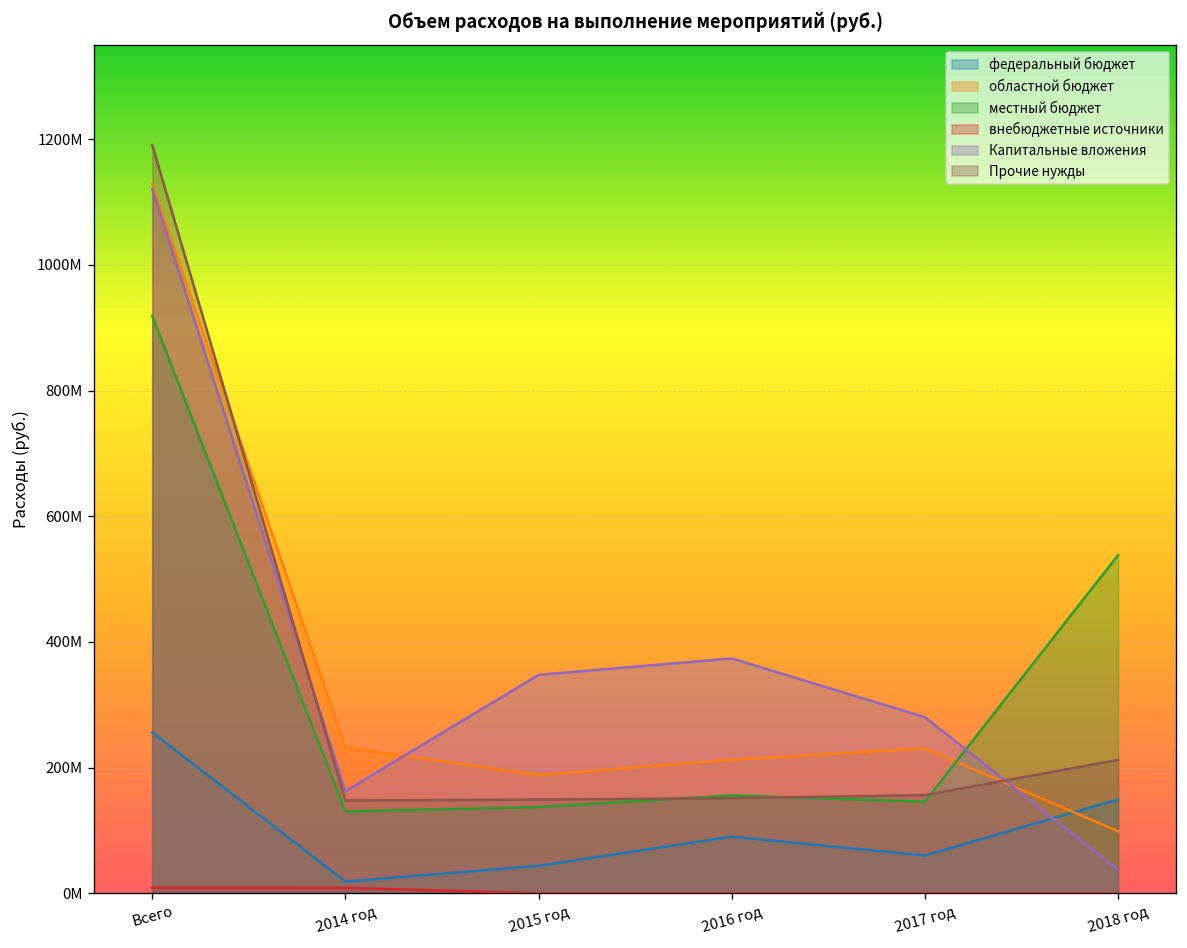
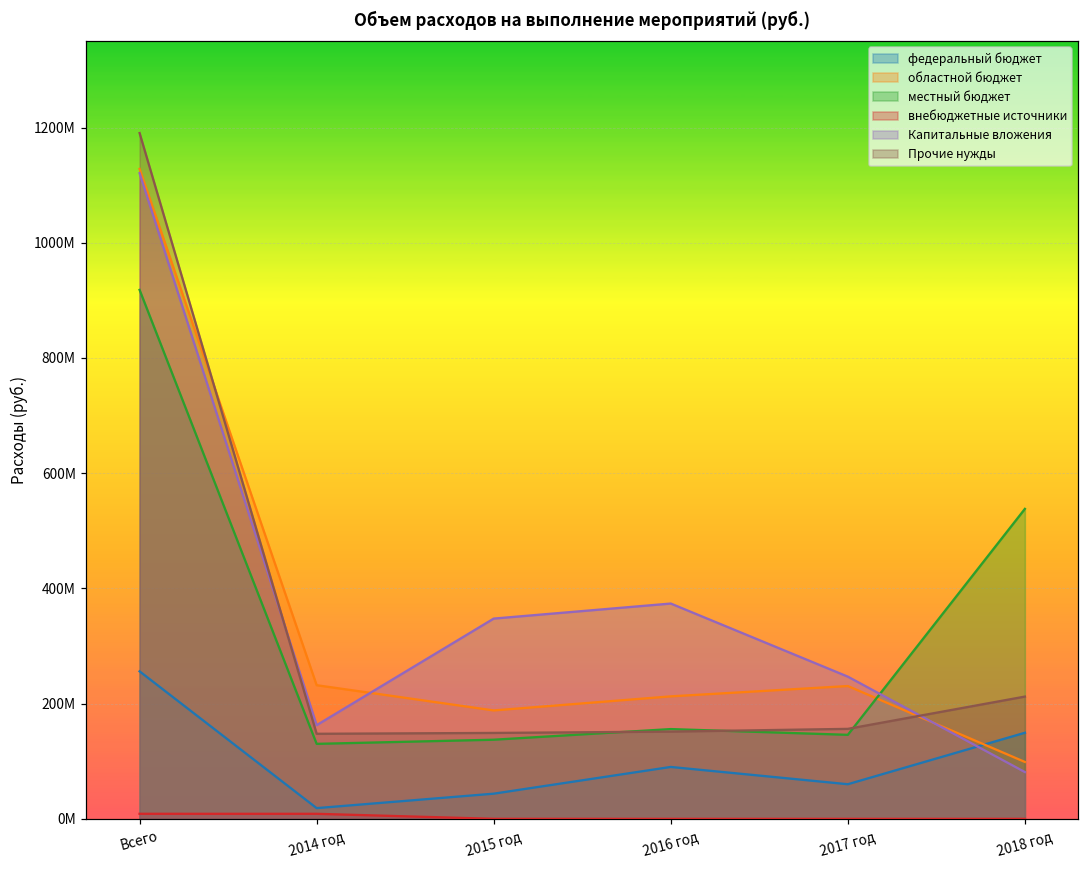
Капитальные вложения, 2017 год: 280000000 -> 250000000
Капитальные вложения, 2018 год: 40000000 -> 80000000
